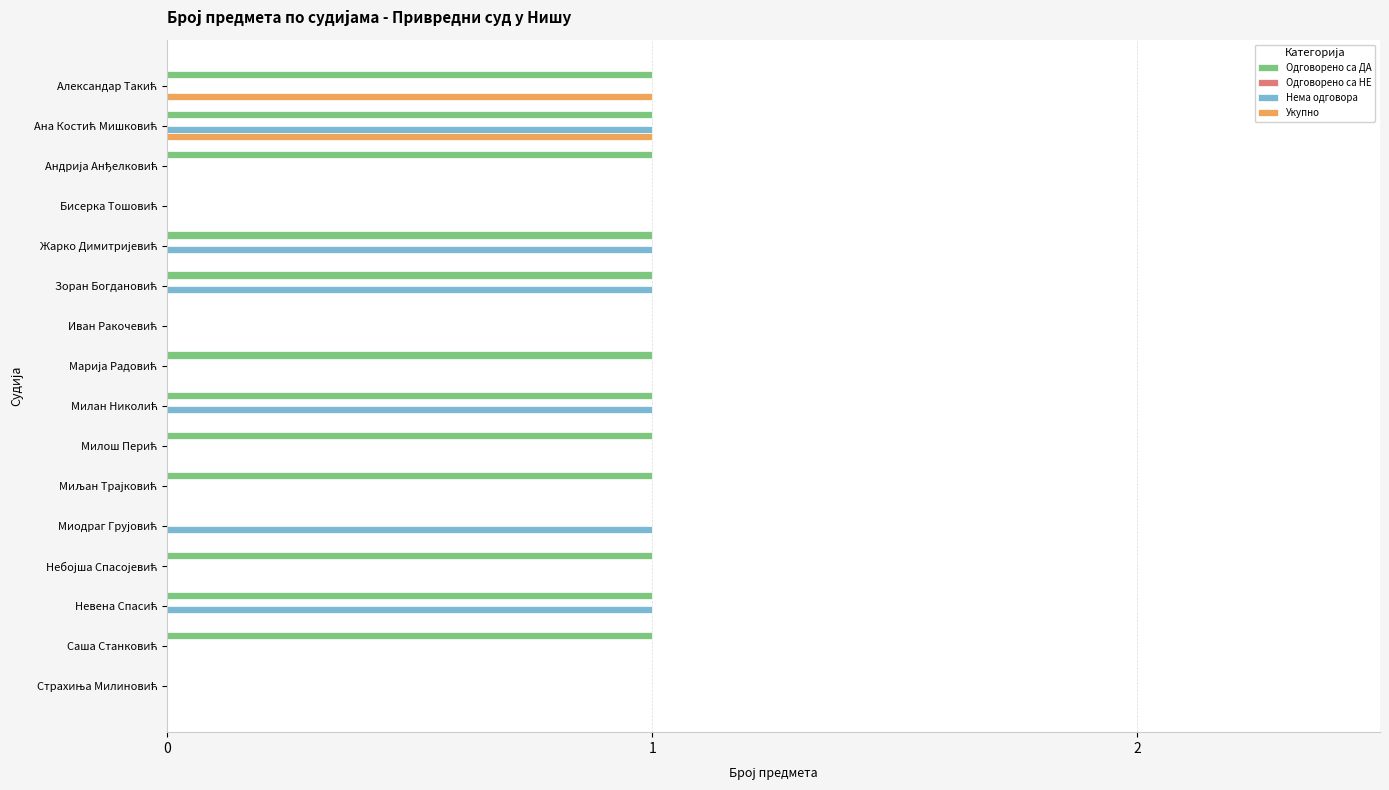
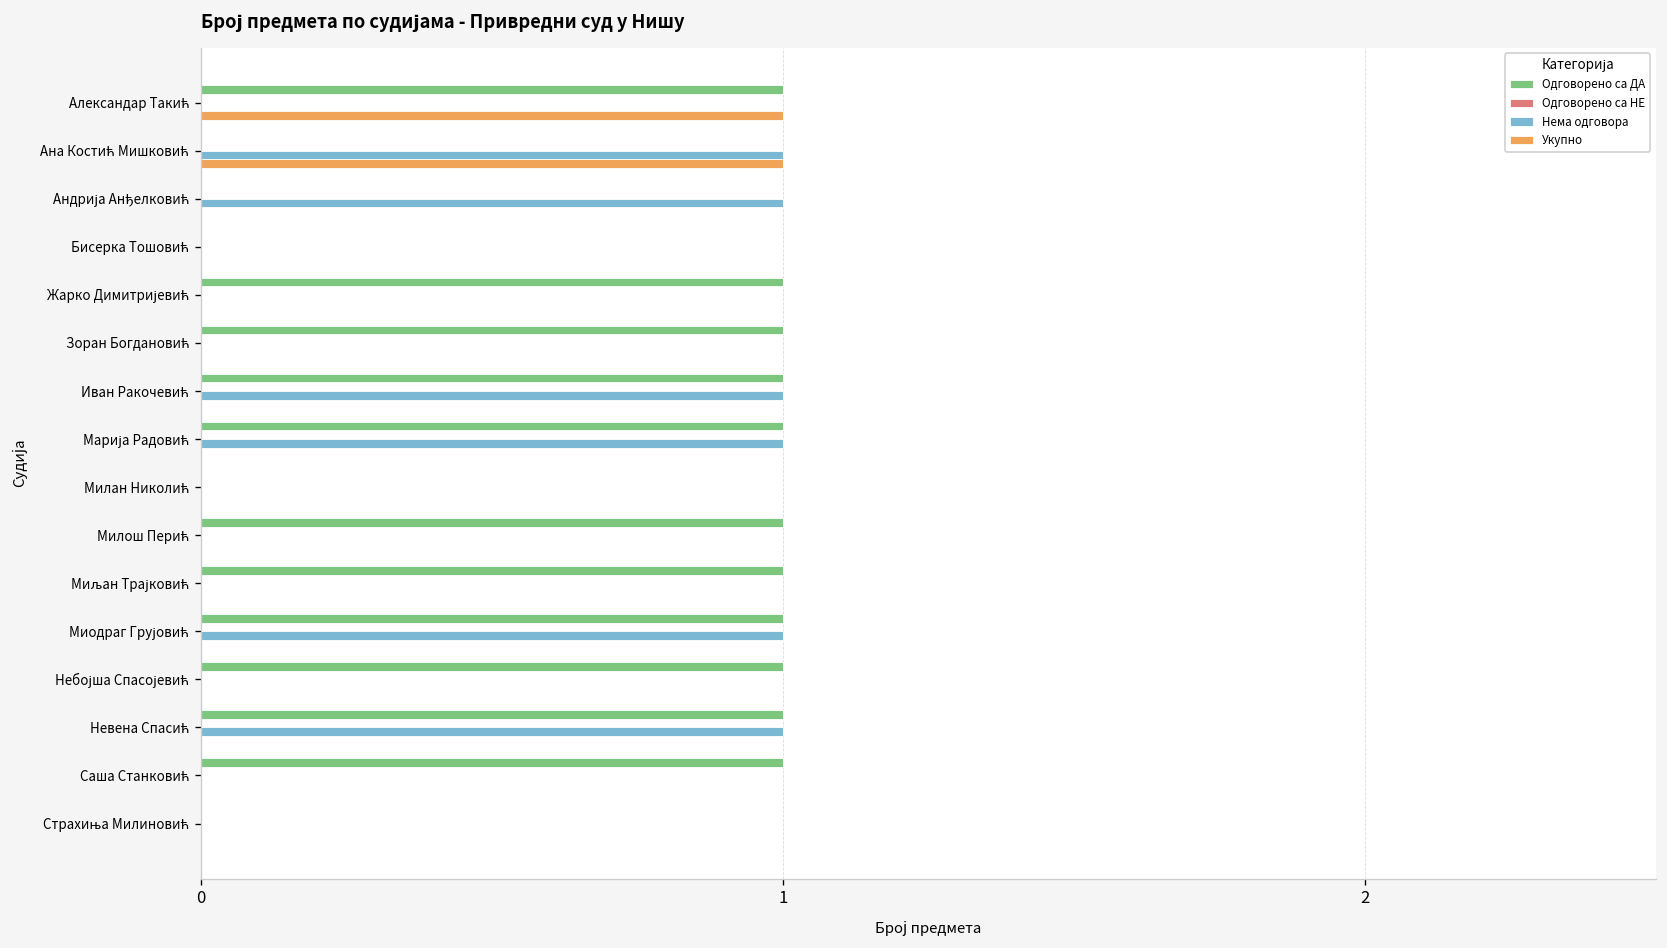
Одговорено са ДА, Ана Костић Мишковић: 1 -> 0
Одговорено са ДА, Андрија Анђелковић: 1 -> 0
Нема одговора, Андрија Анђелковић: 0 -> 1
Нема одговора, Жарко Димитријевић: 1 -> 0
Нема одговора, Зоран Богдановић: 1 -> 0
Одговорено са ДА, Иван Ракочевић: 0 -> 1
Нема одговора, Иван Ракочевић: 0 -> 1
Нема одговора, Марија Радовић: 0 -> 1
Одговорено са ДА, Милан Николић: 1 -> 0
Нема одговора, Милан Николић: 1 -> 0
Одговорено са ДА, Миодраг Грујовић: 0 -> 1
